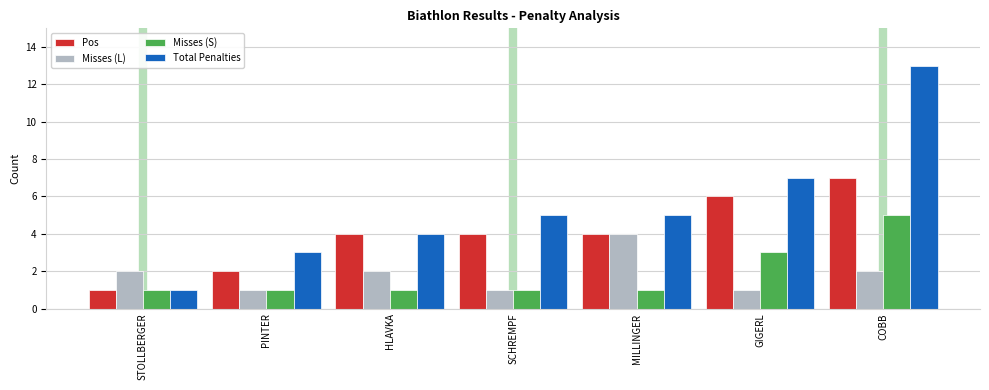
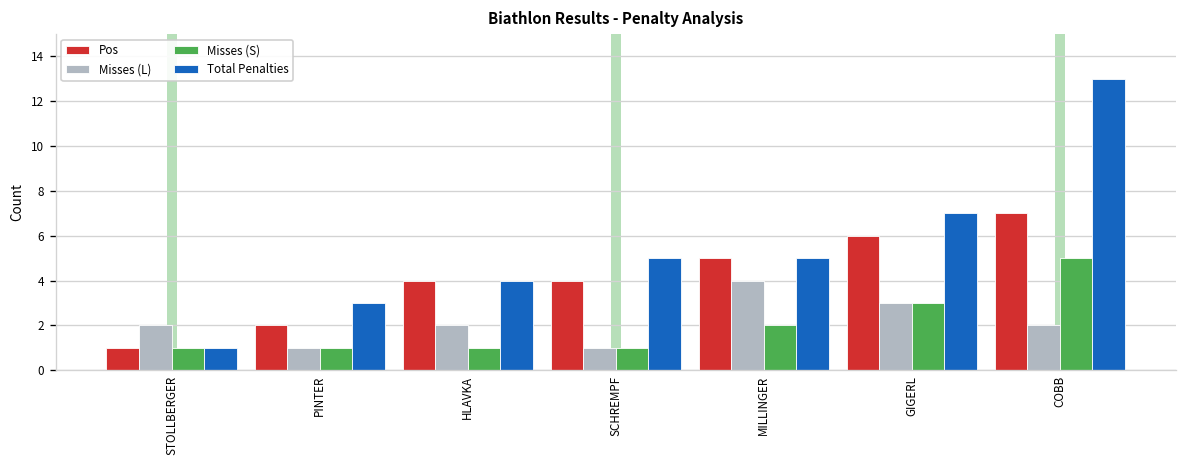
Pos, MILLINGER: 4 -> 5
Misses (S), MILLINGER: 1 -> 2
Misses (L), GIGERL: 1 -> 3
